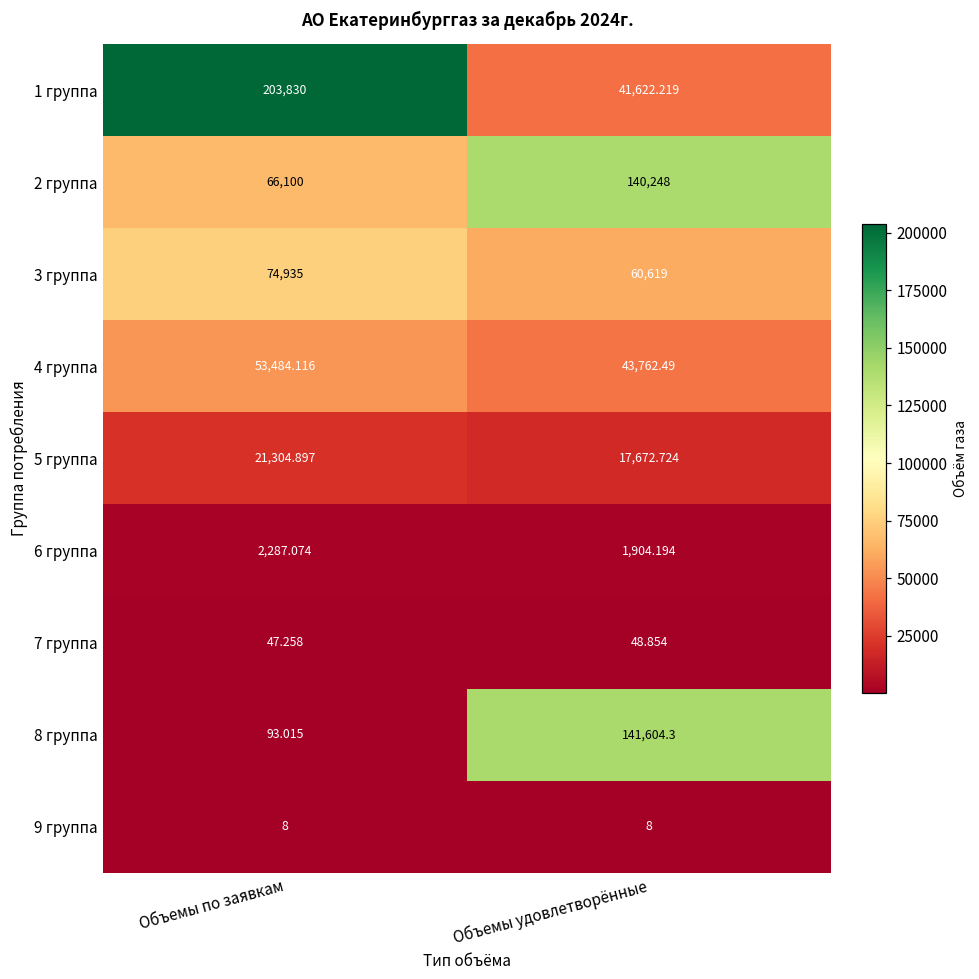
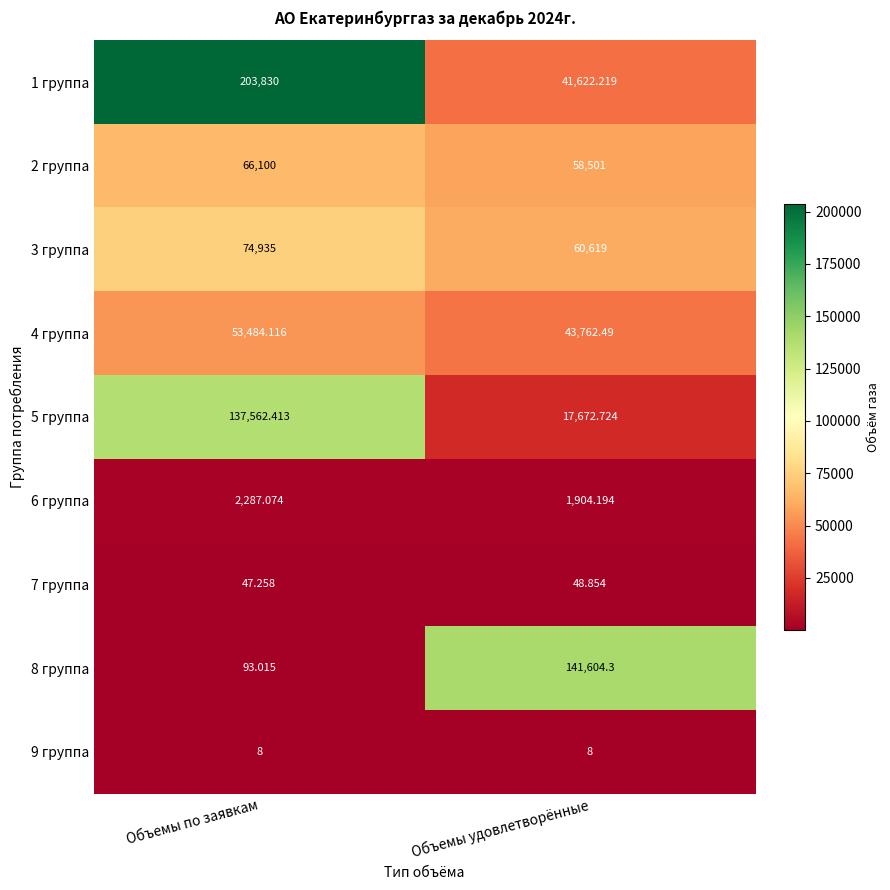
2 группа, Объемы удовлетворённые: 140,248 -> 58,501
5 группа, Объемы по заявкам: 21,304.897 -> 137,562.413
